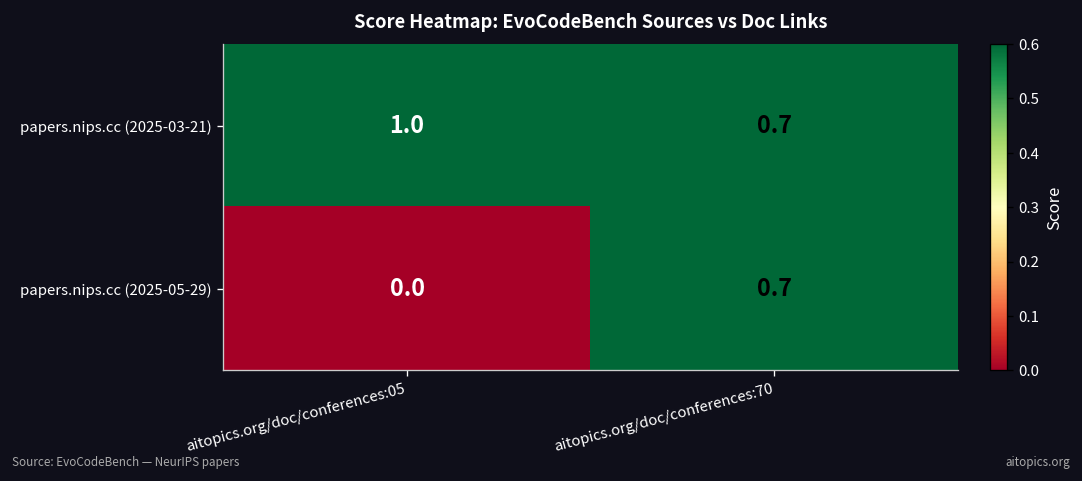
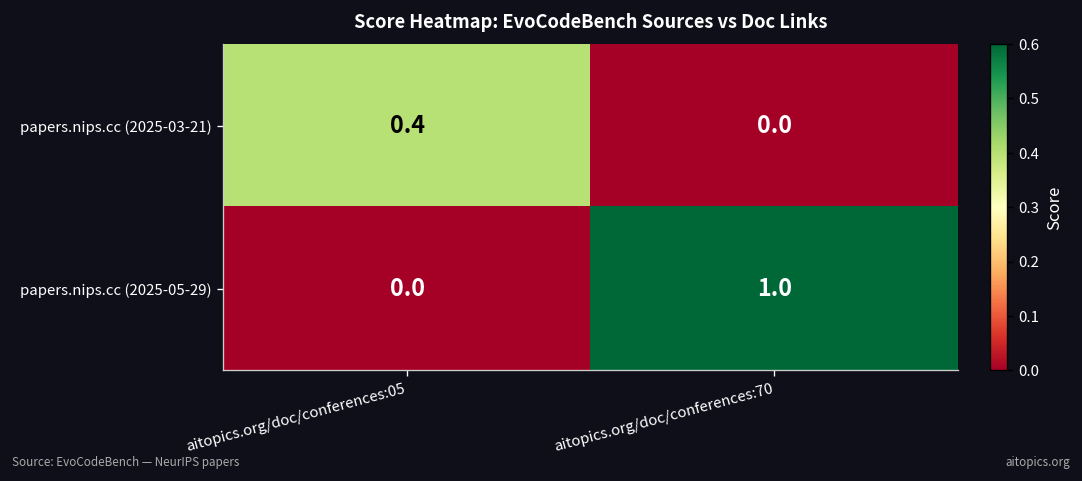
papers.nips.cc (2025-03-21), aitopics.org/doc/conferences:05: 1.0 -> 0.4
papers.nips.cc (2025-03-21), aitopics.org/doc/conferences:70: 0.7 -> 0.0
papers.nips.cc (2025-05-29), aitopics.org/doc/conferences:70: 0.7 -> 1.0
